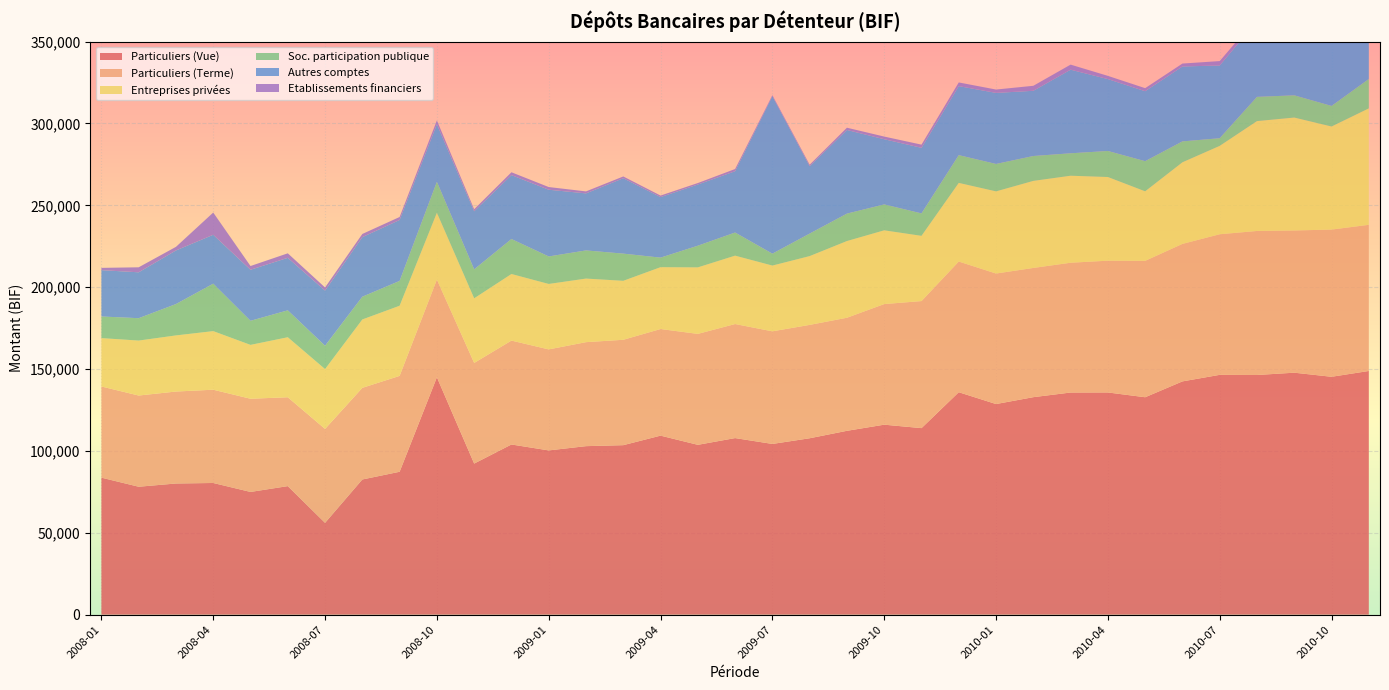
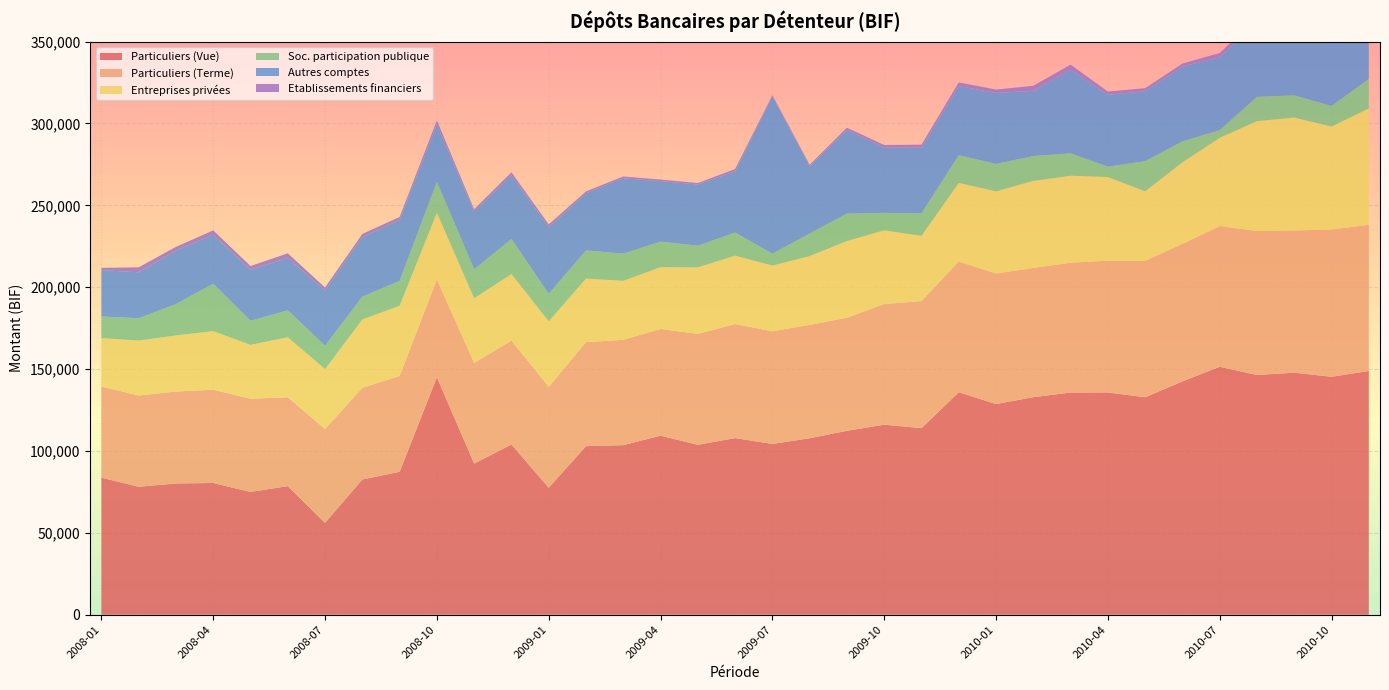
Etablissements financiers, 2008-04: 14,000 -> 3,000
Particuliers (Vue), 2009-01: 100,000 -> 77,000
Soc. participation publique, 2009-04: 6,000 -> 16,000
Soc. participation publique, 2009-10: 16,000 -> 11,000
Soc. participation publique, 2010-04: 16,000 -> 6,000
Particuliers (Vue), 2010-07: 146,000 -> 151,000
